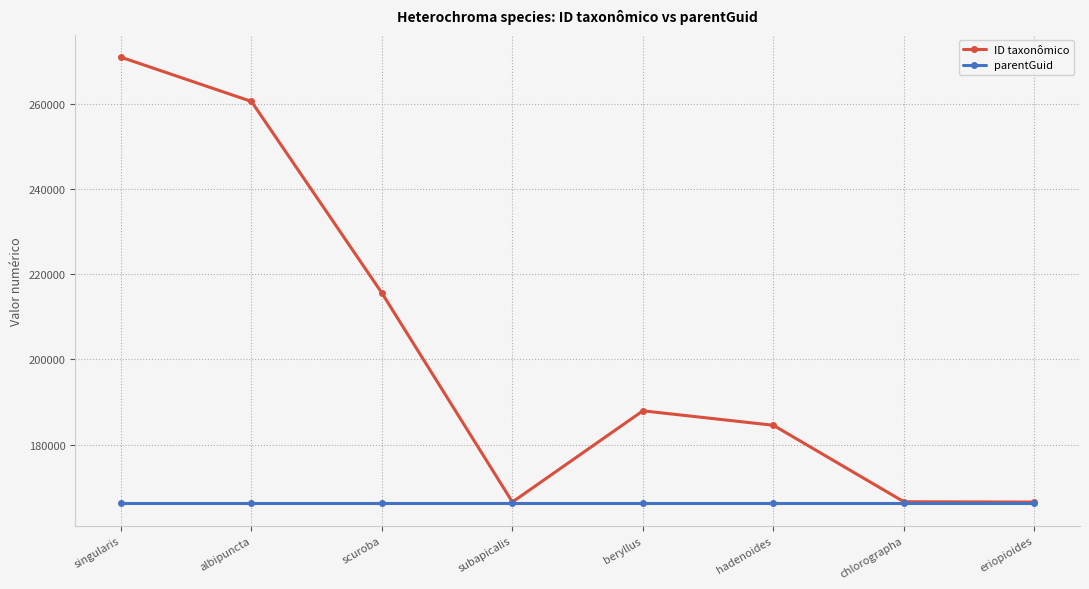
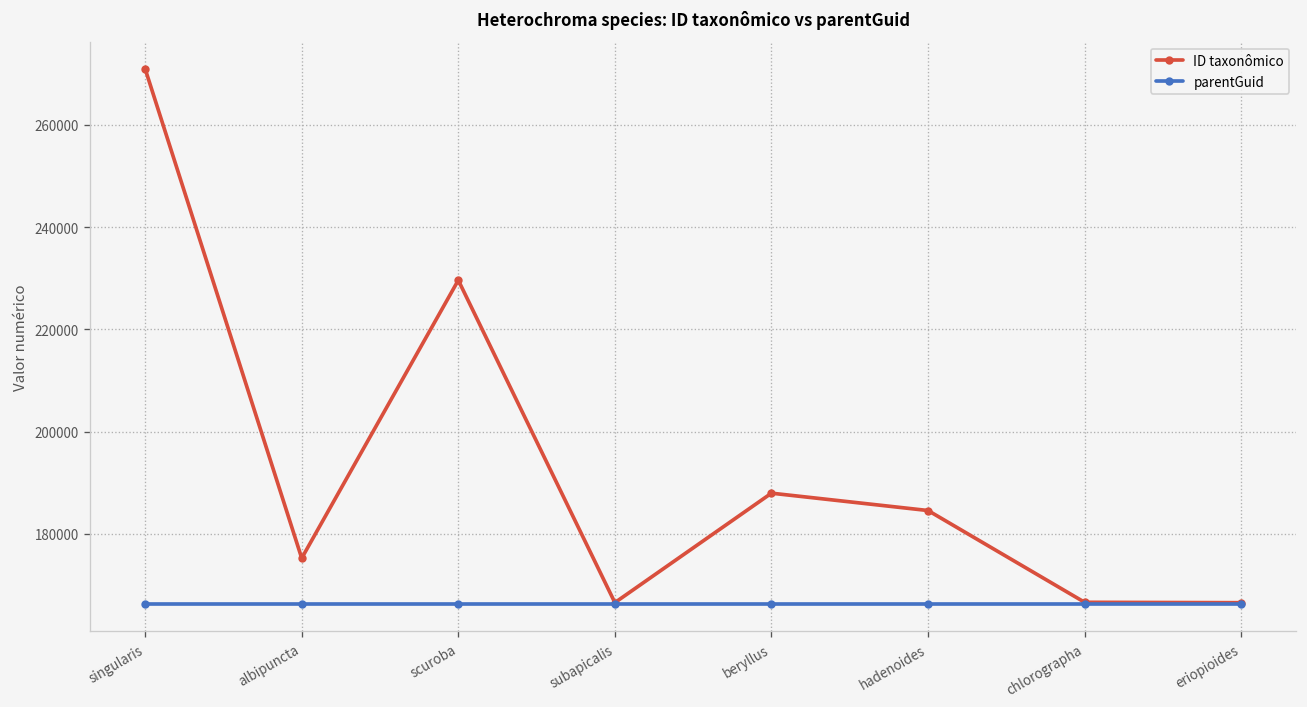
ID taxonômico, albipuncta: 261000 -> 175000
ID taxonômico, scuroba: 216000 -> 230000
